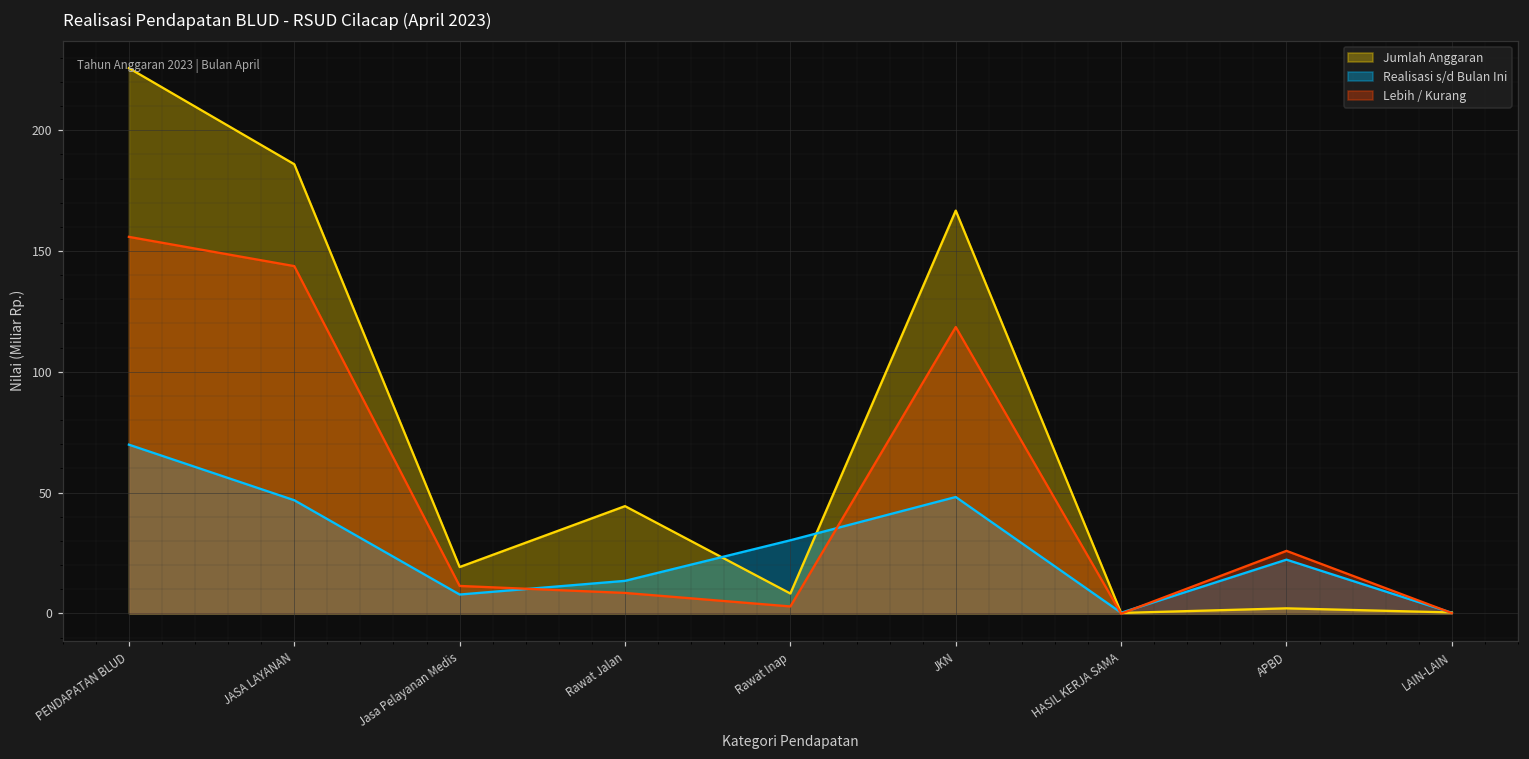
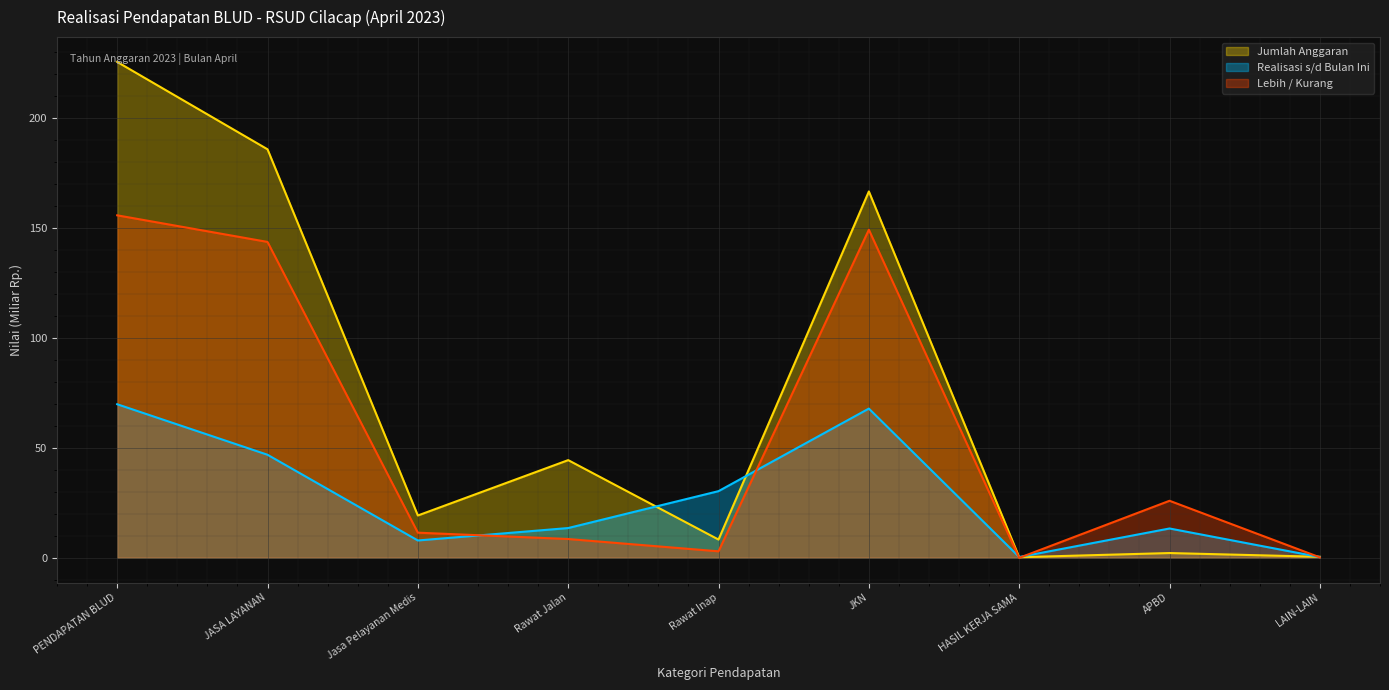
Realisasi s/d Bulan Ini, JKN: 48 -> 68
Lebih / Kurang, JKN: 119 -> 149
Realisasi s/d Bulan Ini, APBD: 22 -> 13
